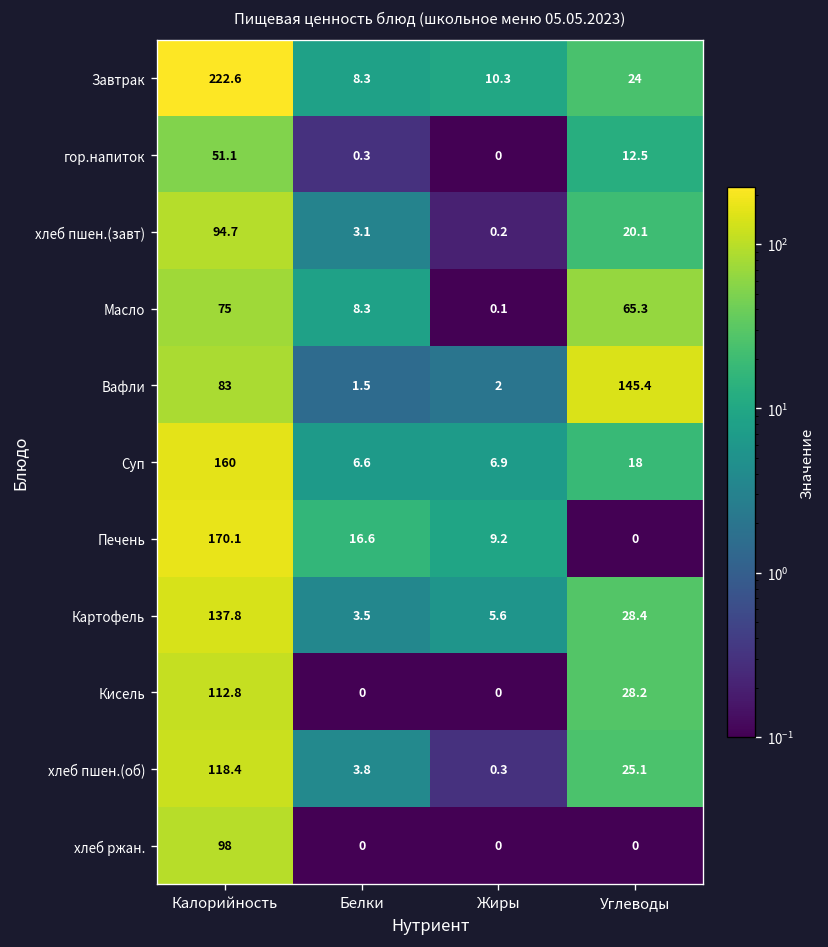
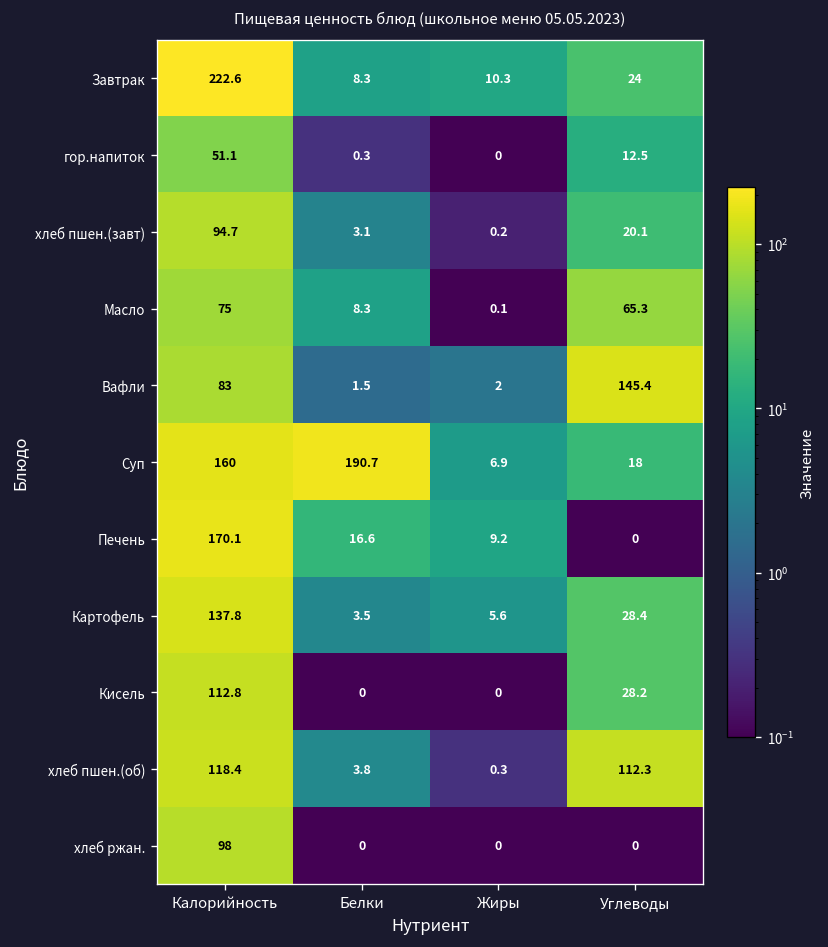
Суп, Белки: 6.6 -> 190.7
хлеб пшен.(об), Углеводы: 25.1 -> 112.3
